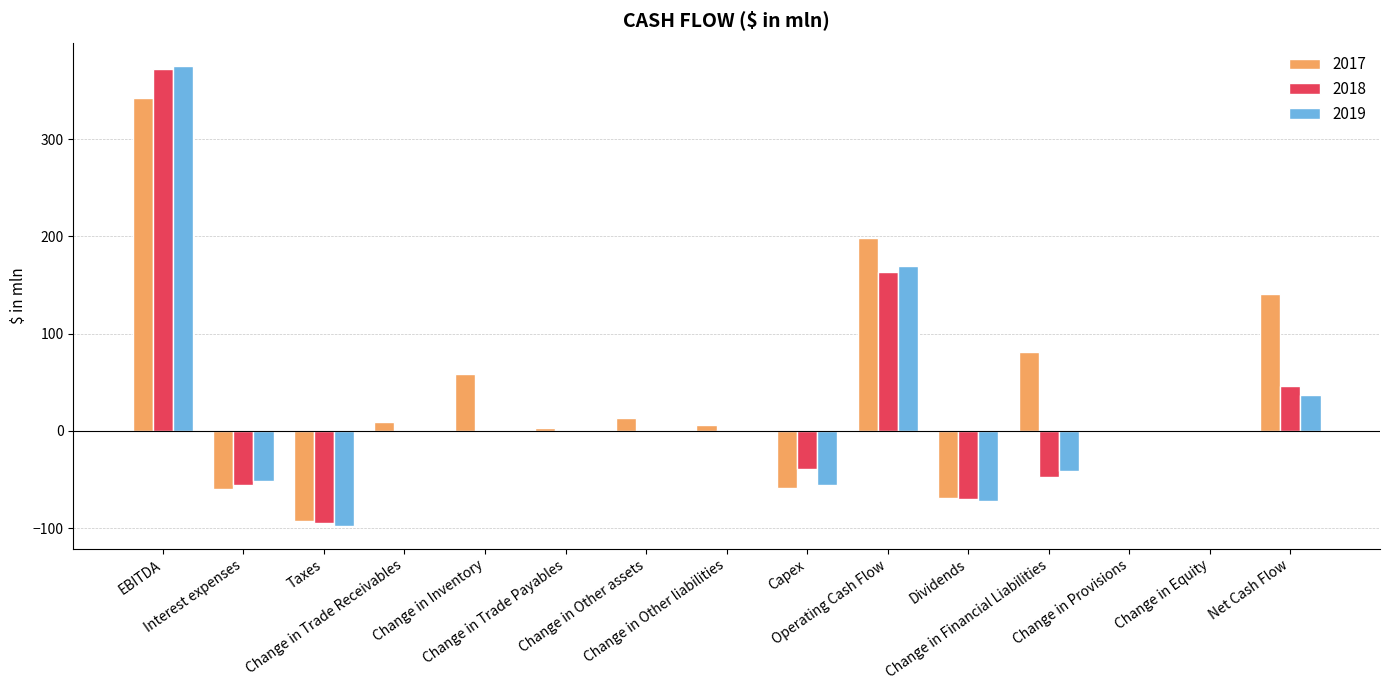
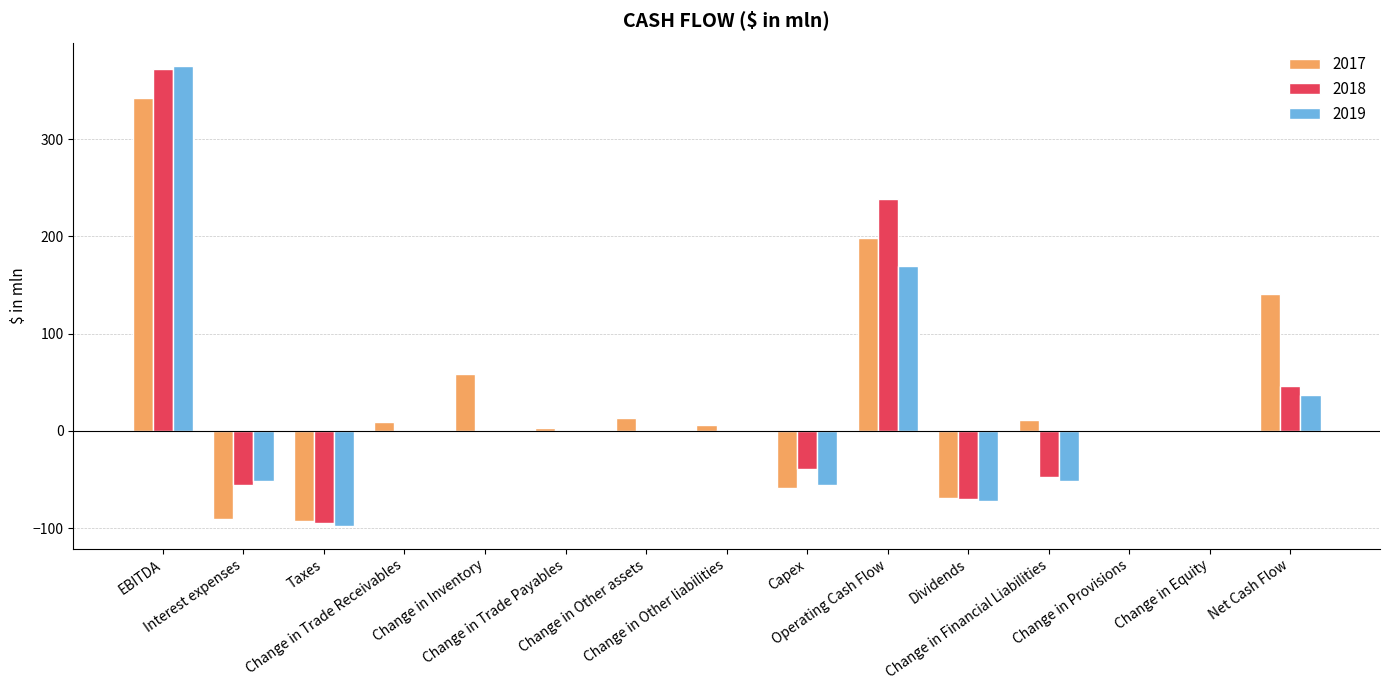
2017, Interest expenses: -60 -> -90
2018, Operating Cash Flow: 160 -> 240
2017, Change in Financial Liabilities: 80 -> 10
2019, Change in Financial Liabilities: -40 -> -50
